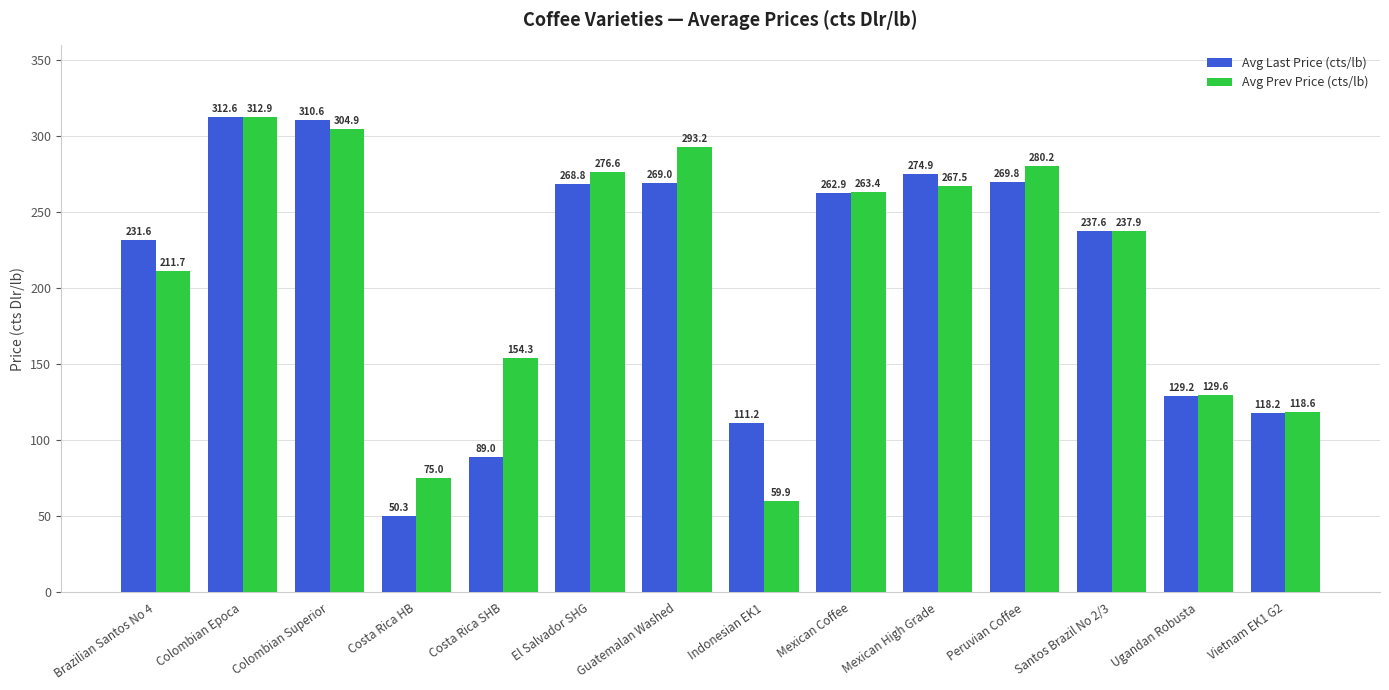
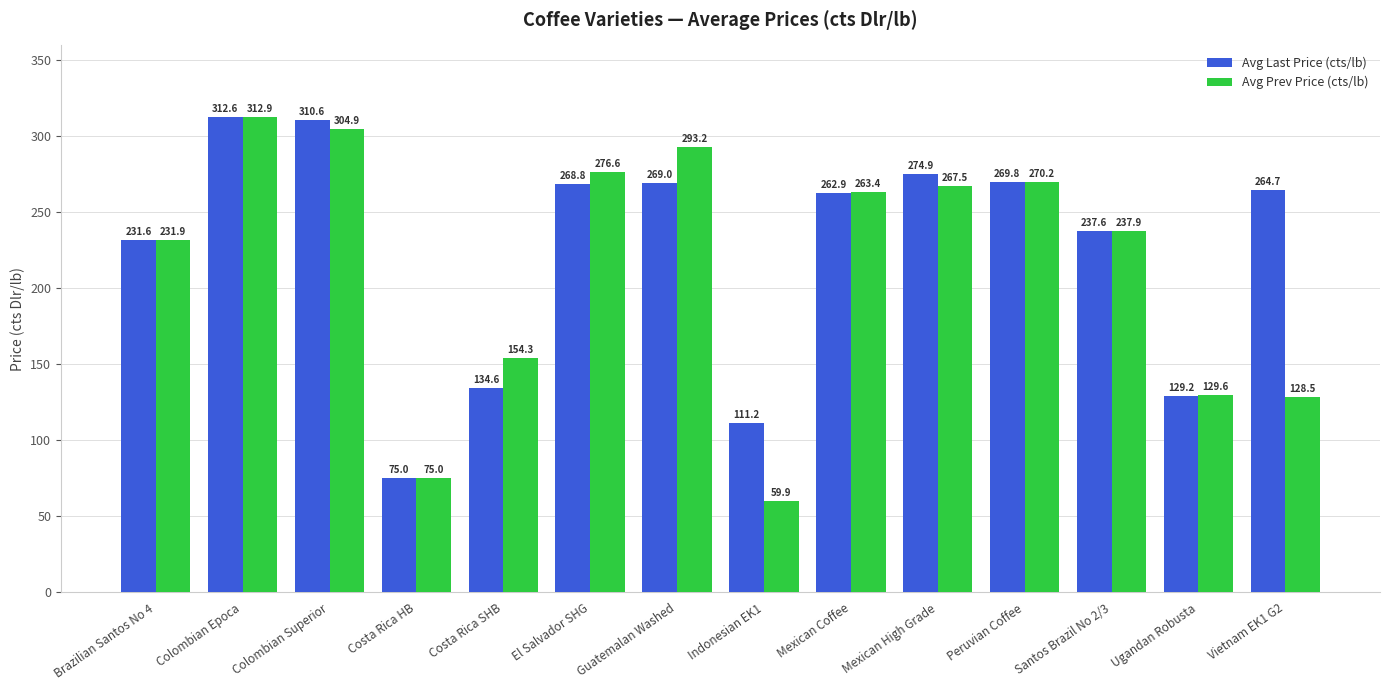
Avg Prev Price (cts/lb), Brazilian Santos No 4: 211.7 -> 231.9
Avg Last Price (cts/lb), Costa Rica HB: 50.3 -> 75.0
Avg Last Price (cts/lb), Costa Rica SHB: 89.0 -> 134.6
Avg Prev Price (cts/lb), Peruvian Coffee: 280.2 -> 270.2
Avg Last Price (cts/lb), Vietnam EK1 G2: 118.2 -> 264.7
Avg Prev Price (cts/lb), Vietnam EK1 G2: 118.6 -> 128.5
